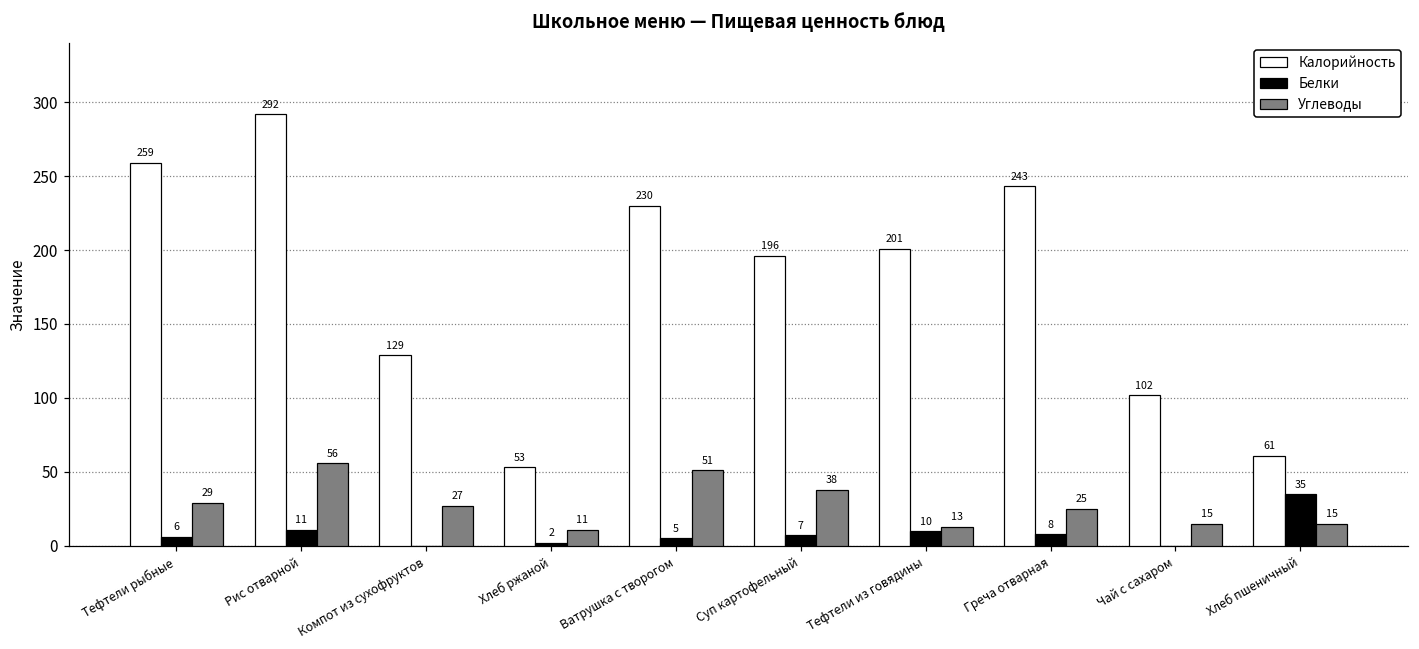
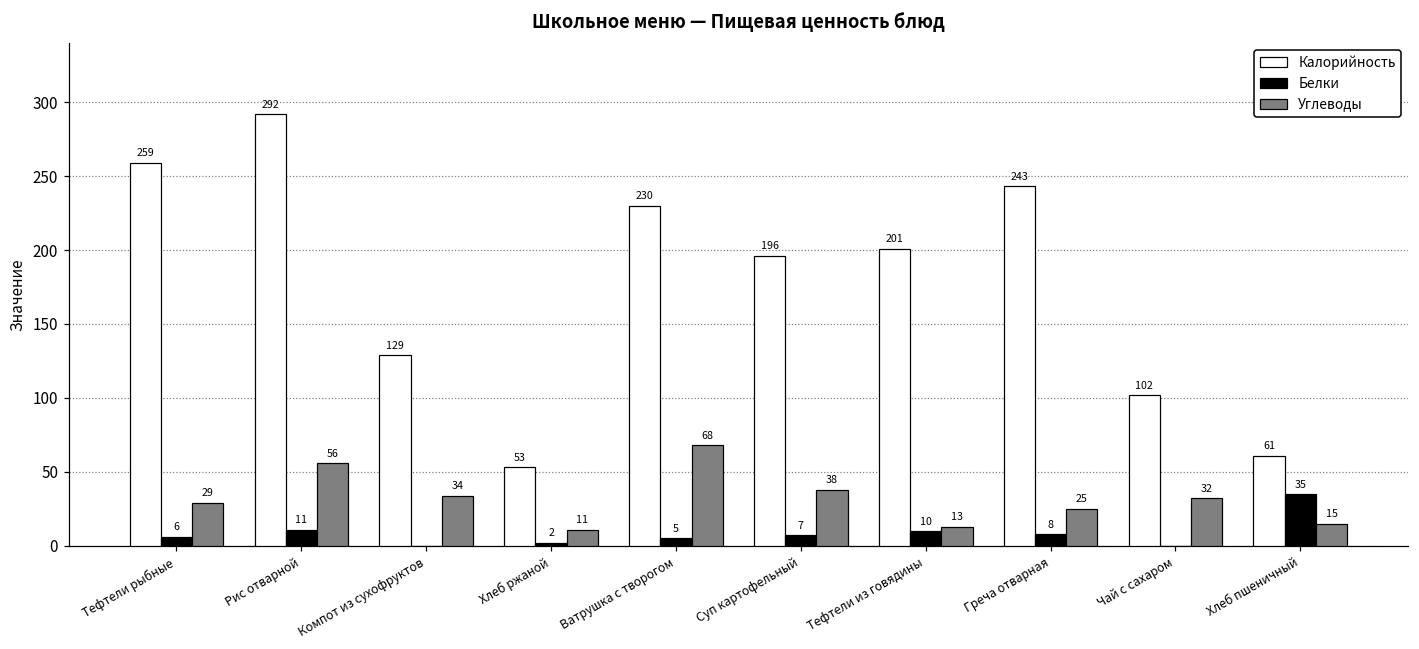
Углеводы, Компот из сухофруктов: 27 -> 34
Углеводы, Ватрушка с творогом: 51 -> 68
Углеводы, Чай с сахаром: 15 -> 32
